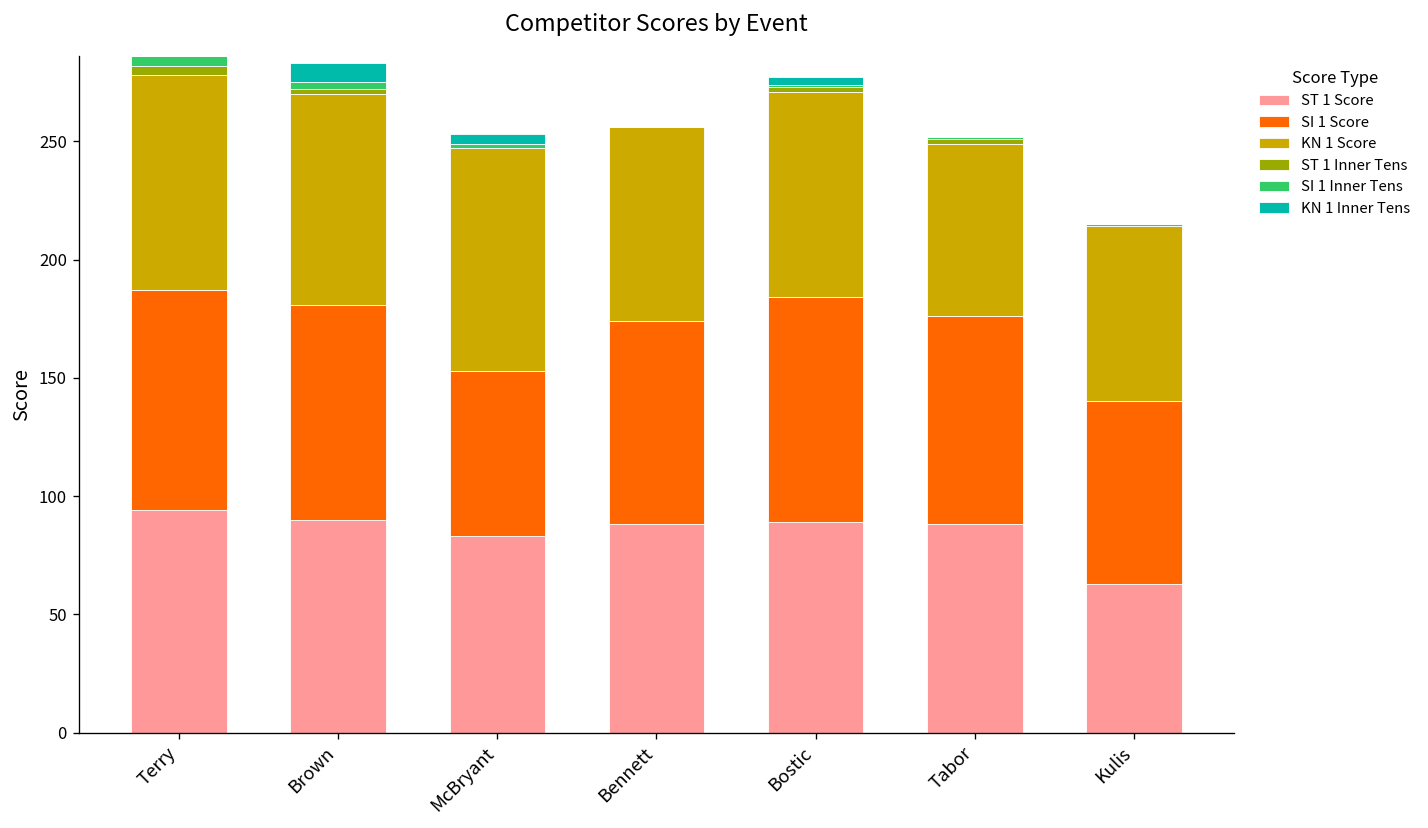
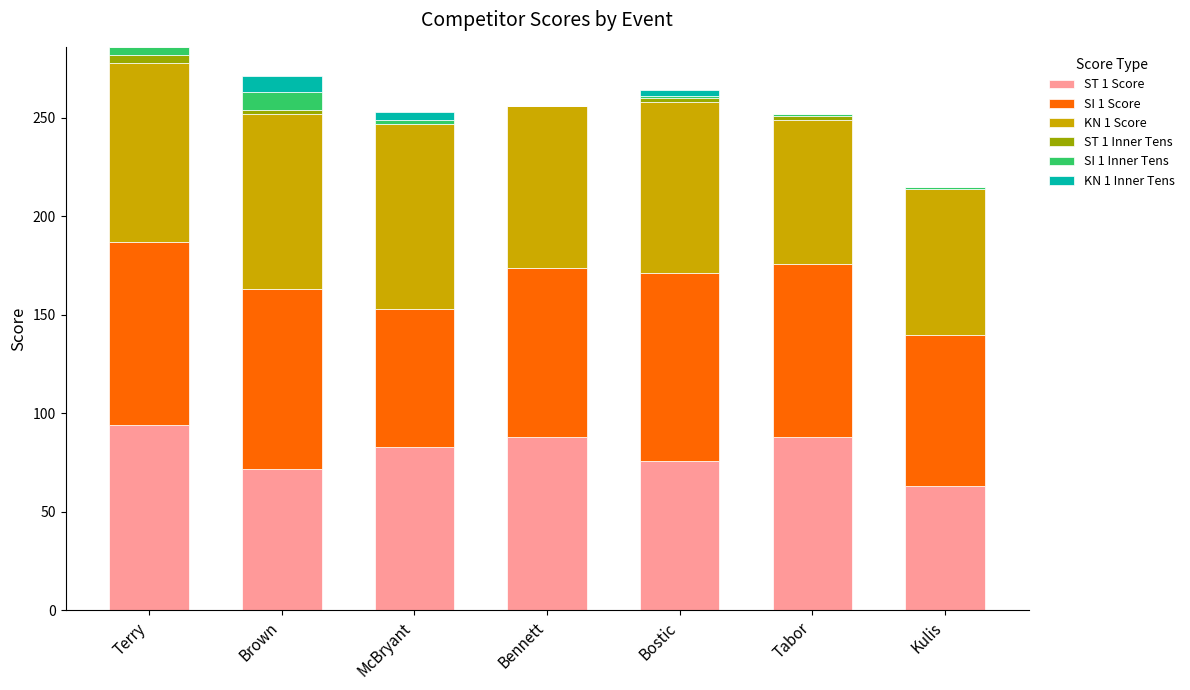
ST 1 Score, Brown: 90 -> 72
SI 1 Inner Tens, Brown: 3 -> 9
ST 1 Score, Bostic: 89 -> 76
